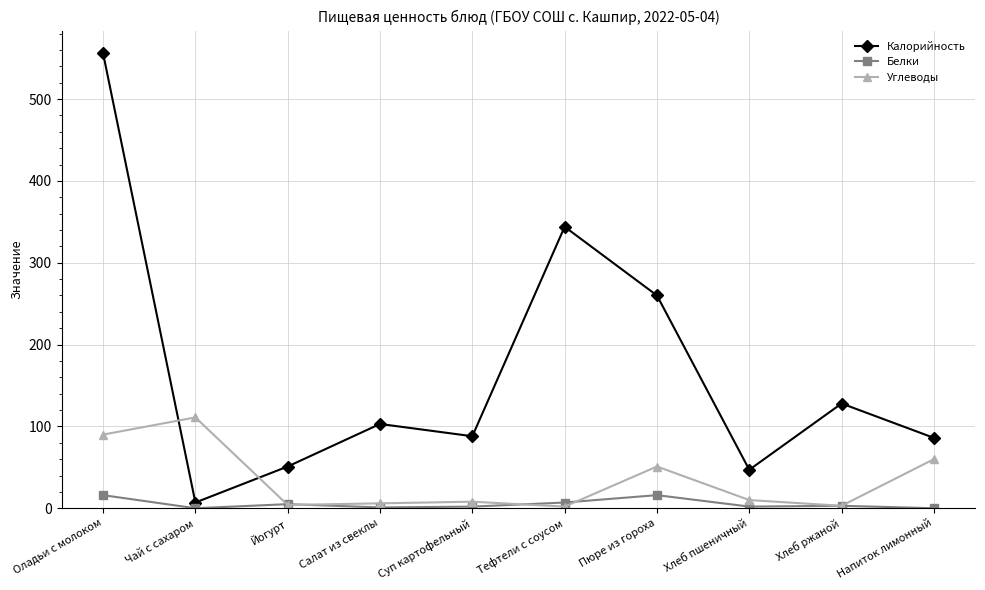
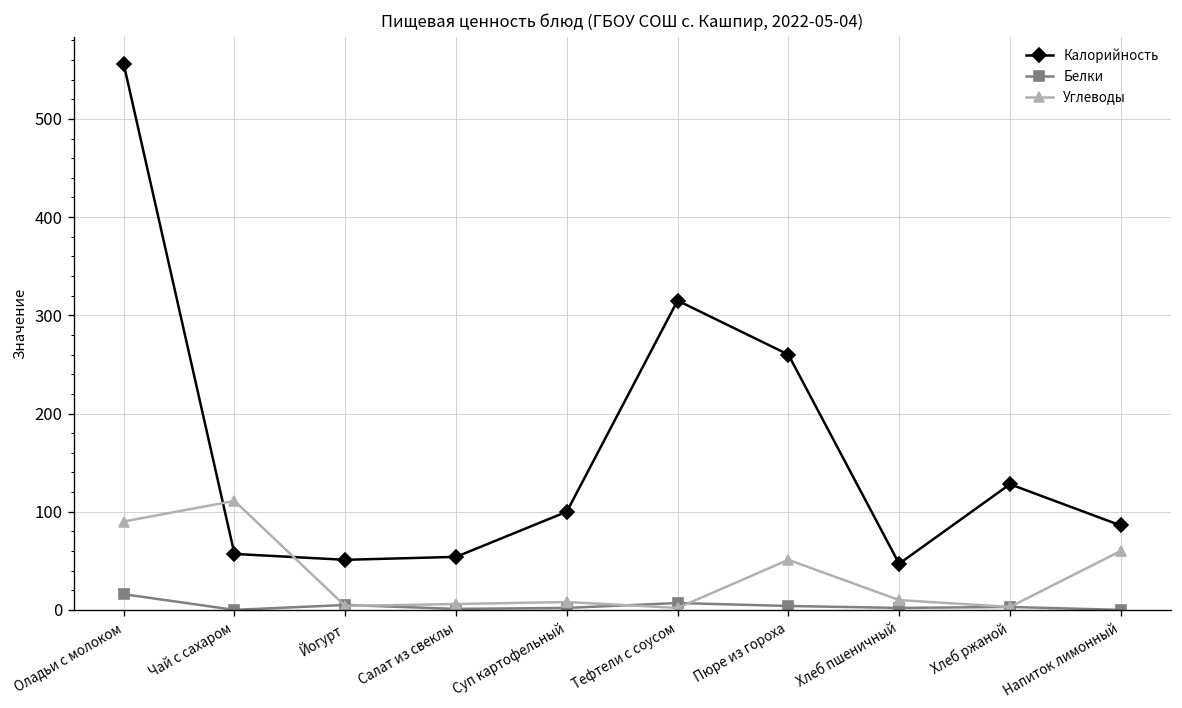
Калорийность, Чай с сахаром: 10 -> 60
Калорийность, Салат из свеклы: 100 -> 50
Калорийность, Суп картофельный: 90 -> 100
Калорийность, Тефтели с соусом: 340 -> 320
Белки, Пюре из гороха: 20 -> 0
